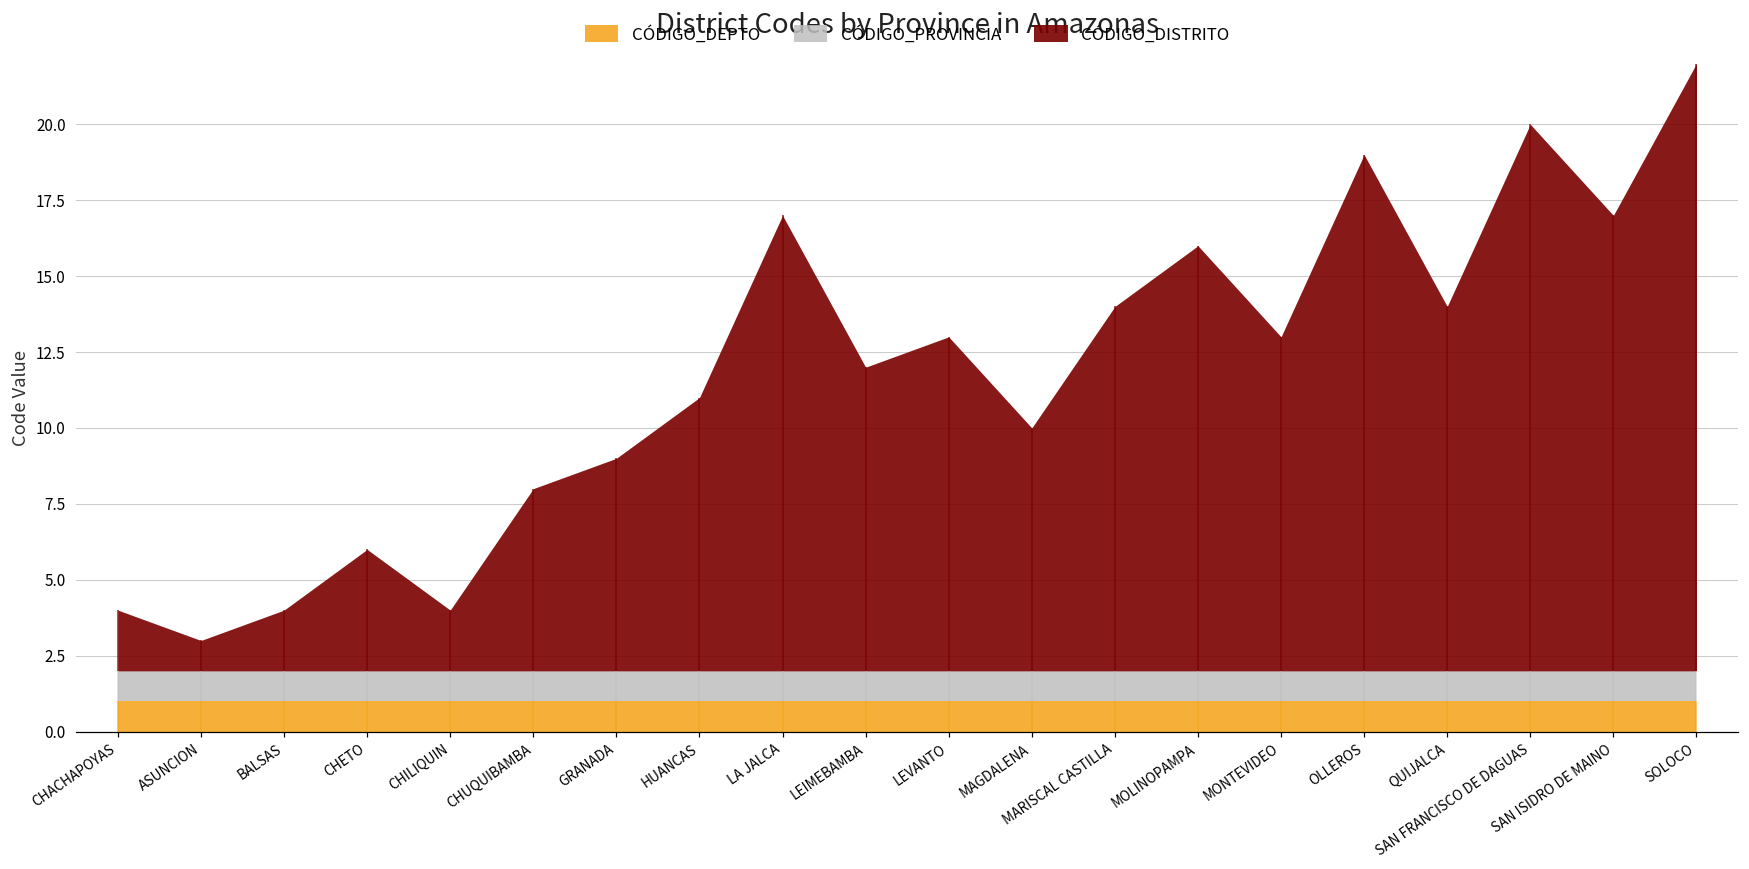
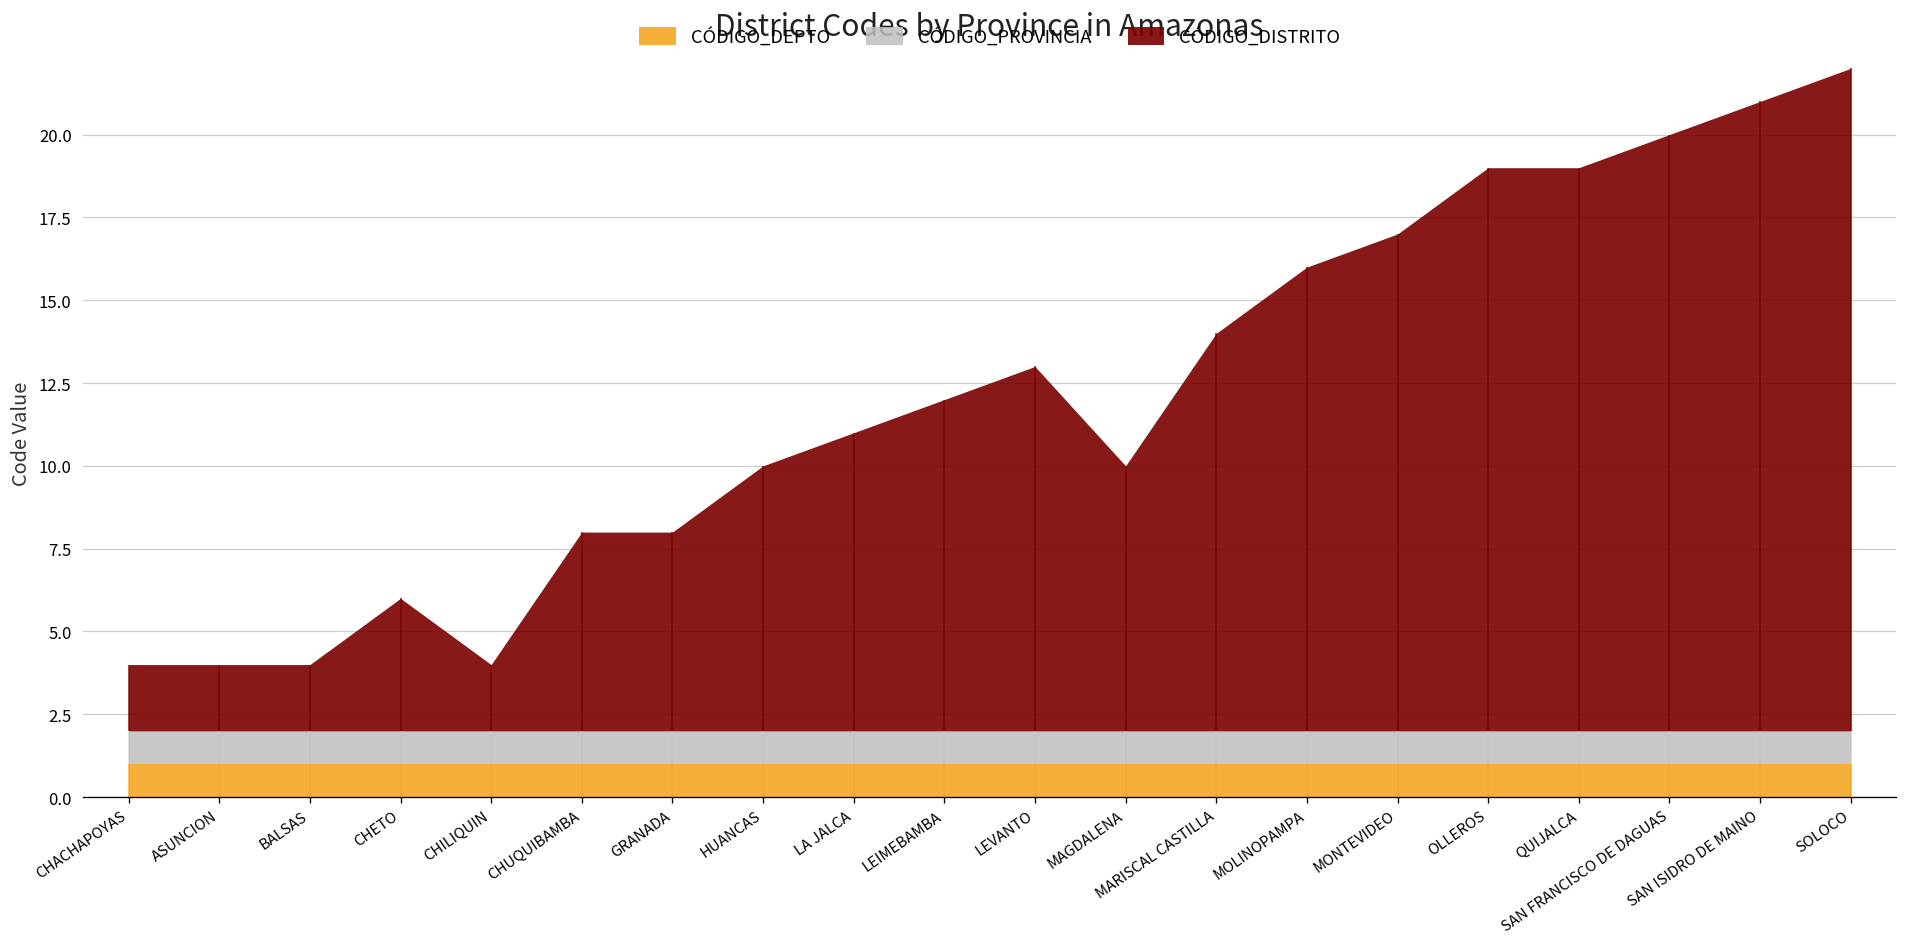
CÓDIGO_DISTRITO, ASUNCION: 1 -> 2
CÓDIGO_DISTRITO, GRANADA: 7 -> 6
CÓDIGO_DISTRITO, HUANCAS: 9 -> 8
CÓDIGO_DISTRITO, LA JALCA: 15 -> 9
CÓDIGO_DISTRITO, MONTEVIDEO: 11 -> 15
CÓDIGO_DISTRITO, QUIJALCA: 12 -> 17
CÓDIGO_DISTRITO, SAN ISIDRO DE MAINO: 15 -> 19
